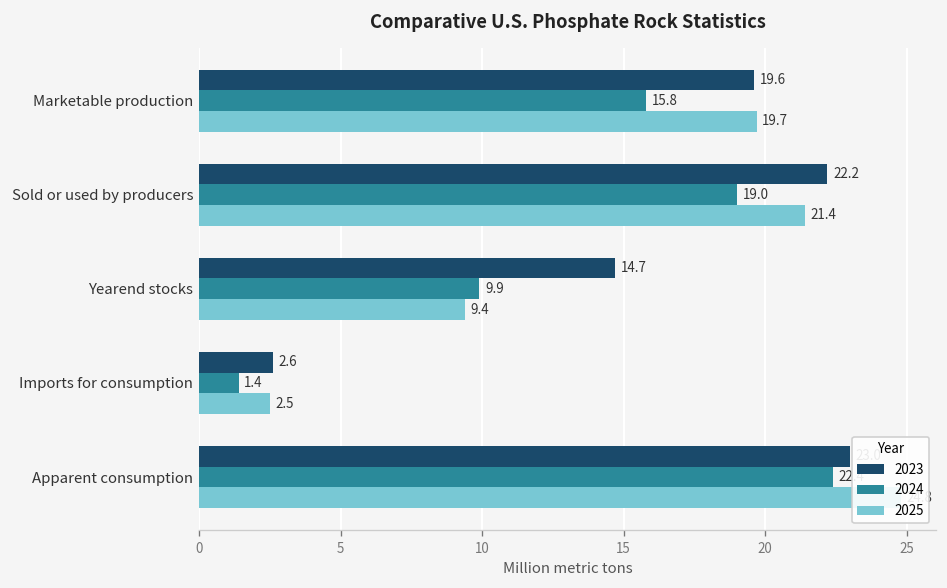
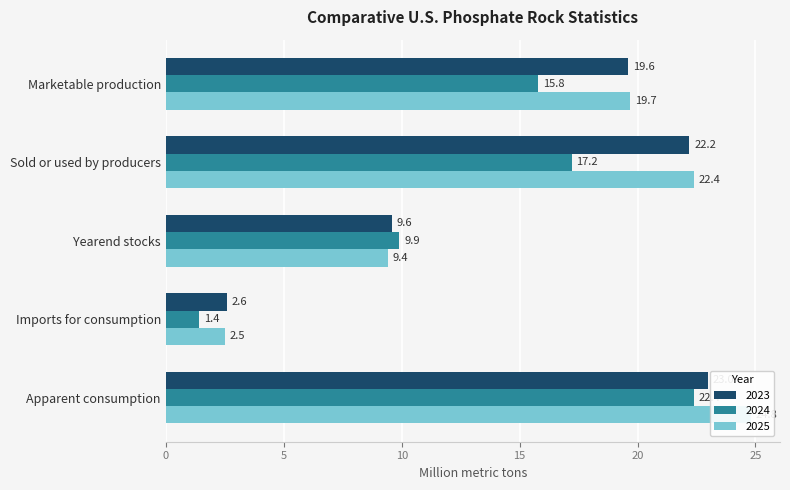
2024, Sold or used by producers: 19.0 -> 17.2
2025, Sold or used by producers: 21.4 -> 22.4
2023, Yearend stocks: 14.7 -> 9.6
